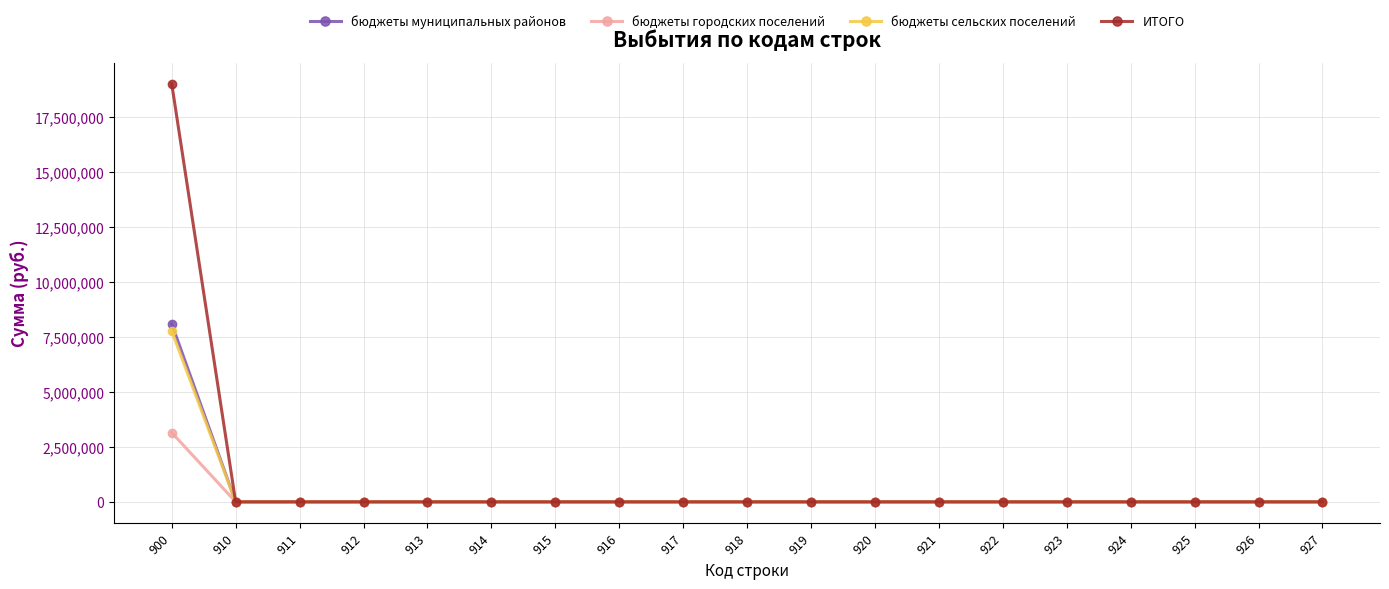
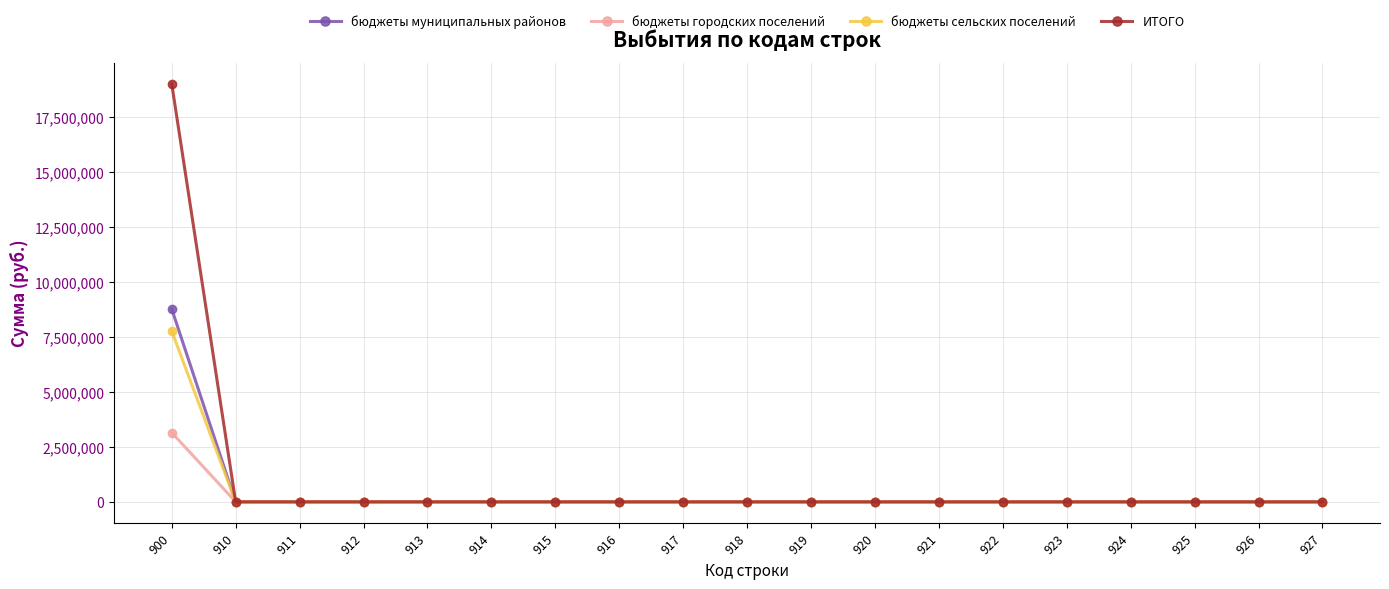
бюджеты муниципальных районов, 900: 8,100,000 -> 8,800,000
